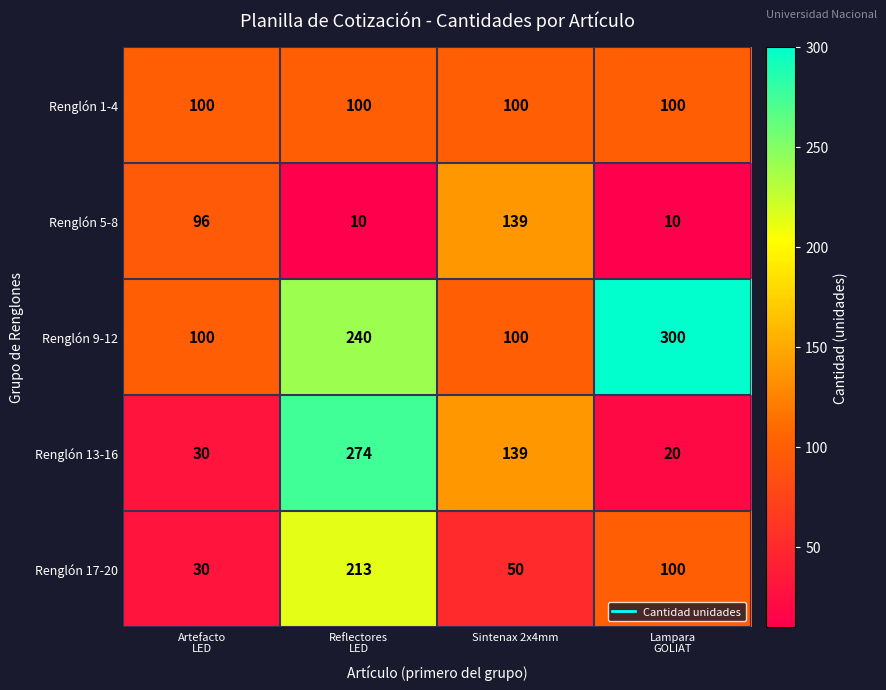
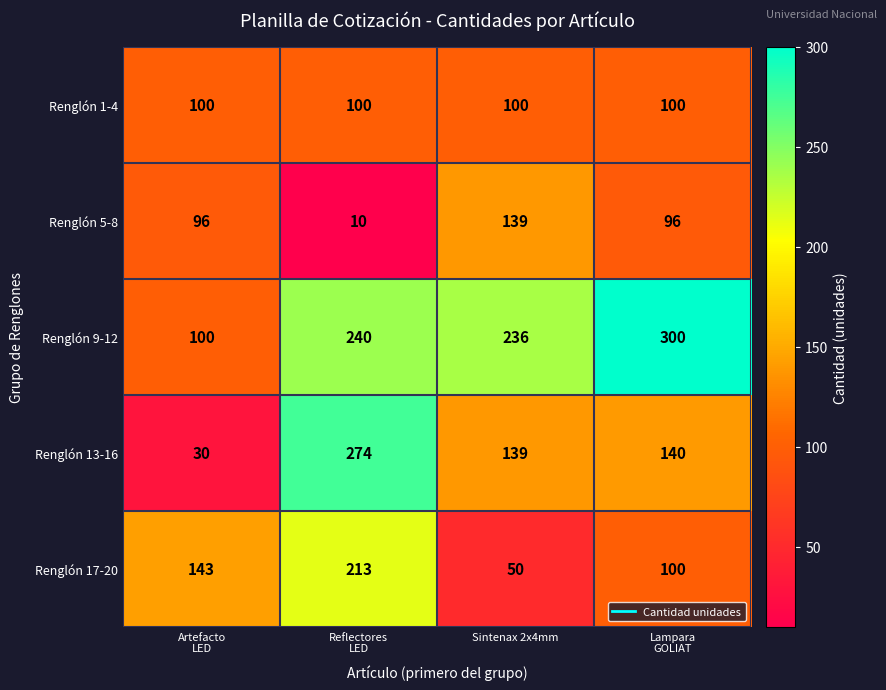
Renglón 5-8, Lampara GOLIAT: 10 -> 96
Renglón 9-12, Sintenax 2x4mm: 100 -> 236
Renglón 13-16, Lampara GOLIAT: 20 -> 140
Renglón 17-20, Artefacto LED: 30 -> 143
